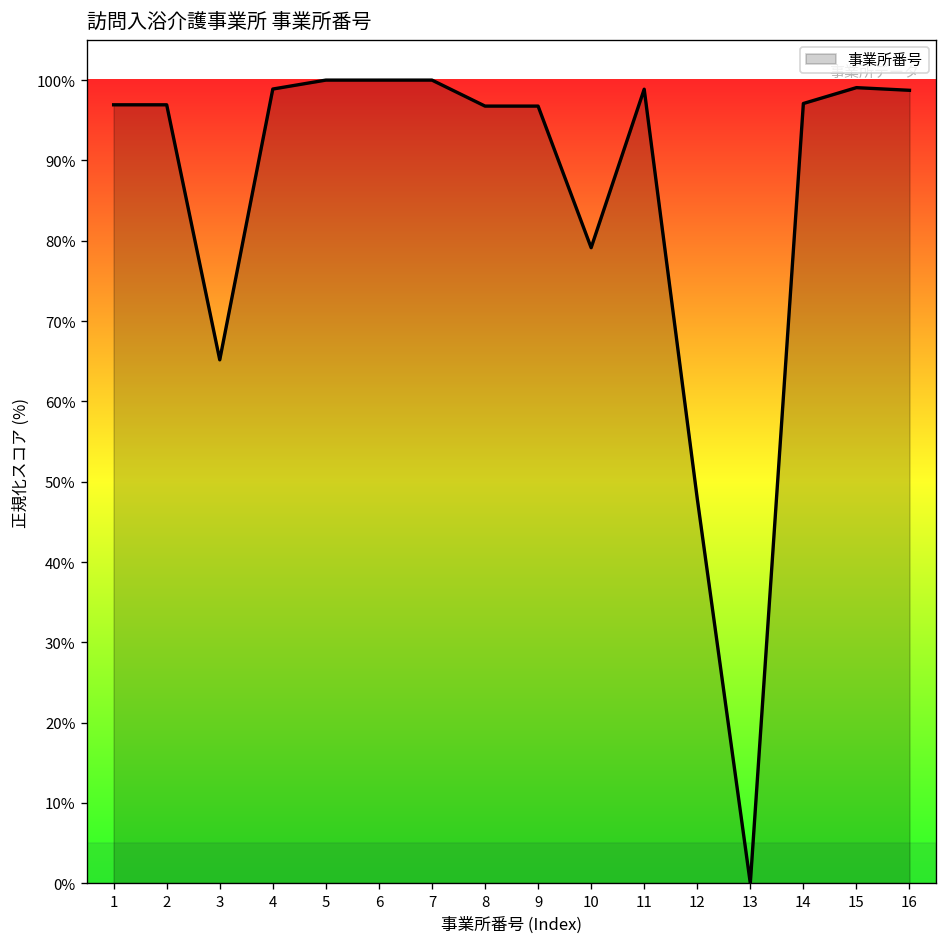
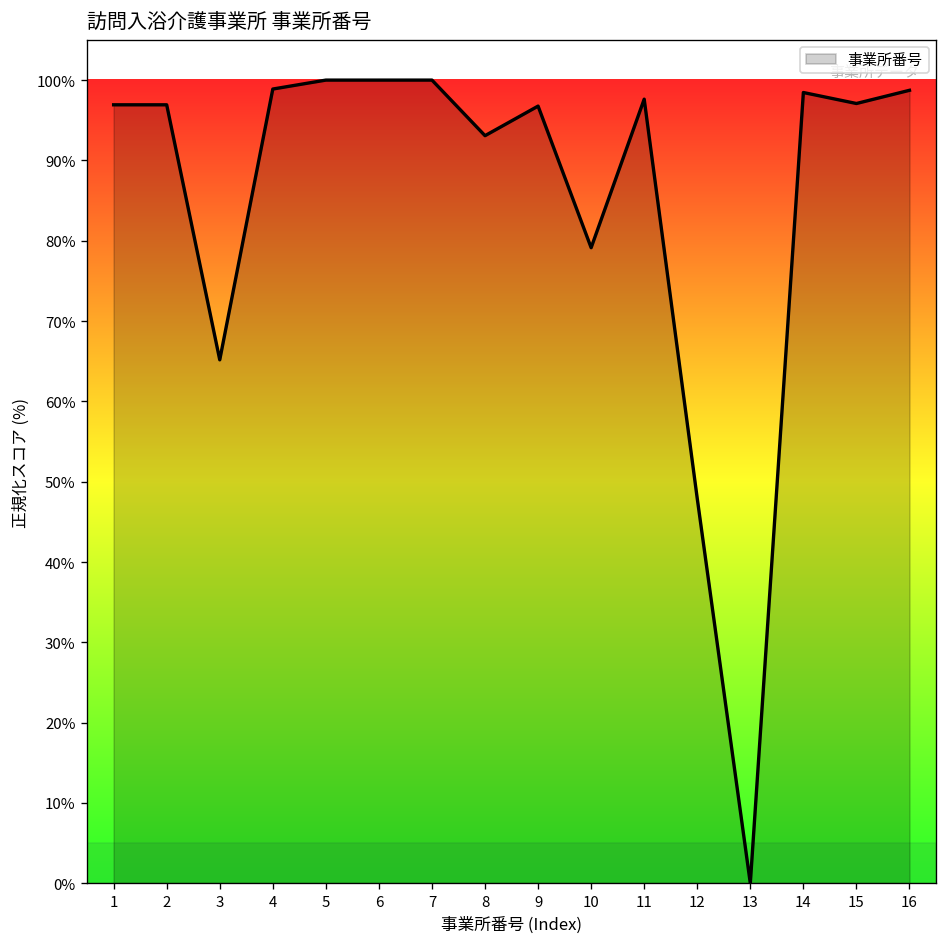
8: 97% -> 93%
11: 99% -> 98%
14: 97% -> 98%
15: 99% -> 97%
